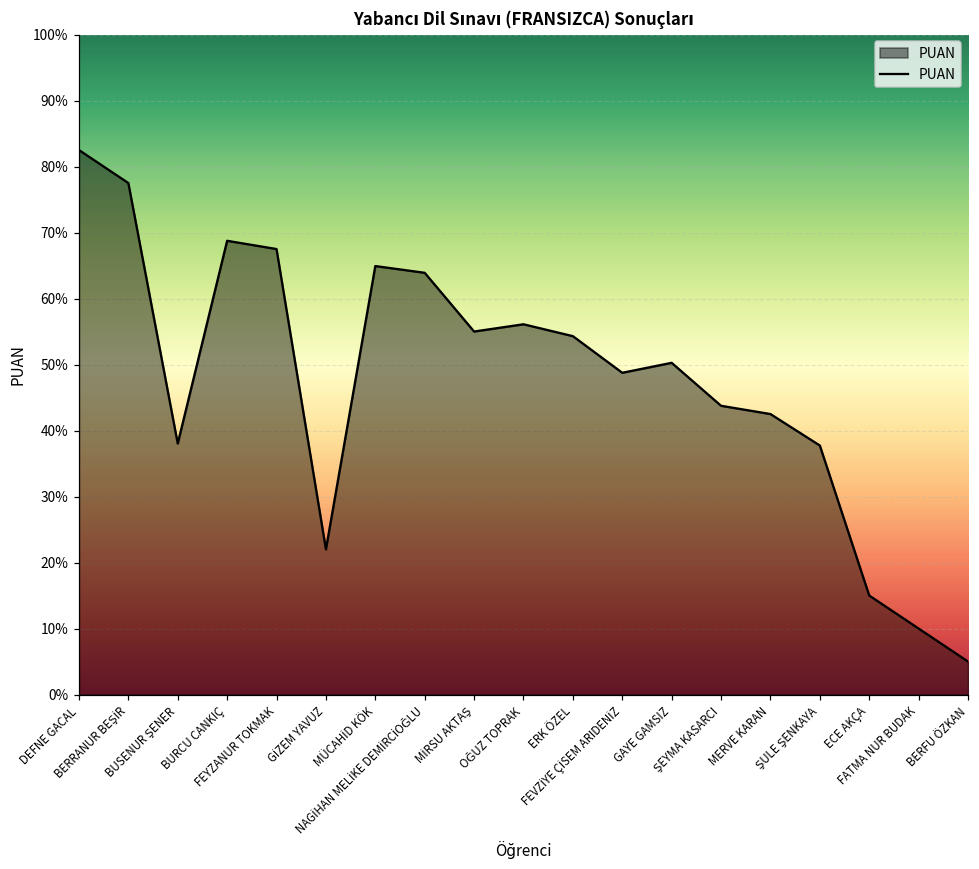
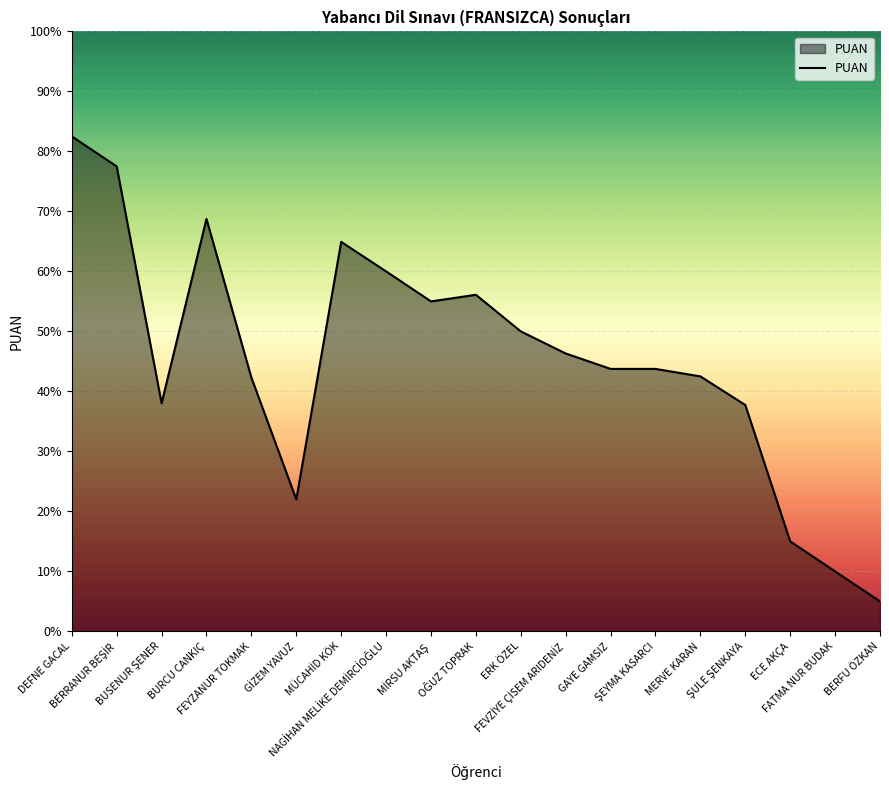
FEYZANUR TOKMAK: 68% -> 42%
NAGİHAN MELİKE DEMİRCİOĞLU: 64% -> 60%
ERK ÖZEL: 54% -> 50%
FEVZİYE ÇİSEM ARIDENİZ: 49% -> 46%
GAYE GAMSIZ: 50% -> 44%
